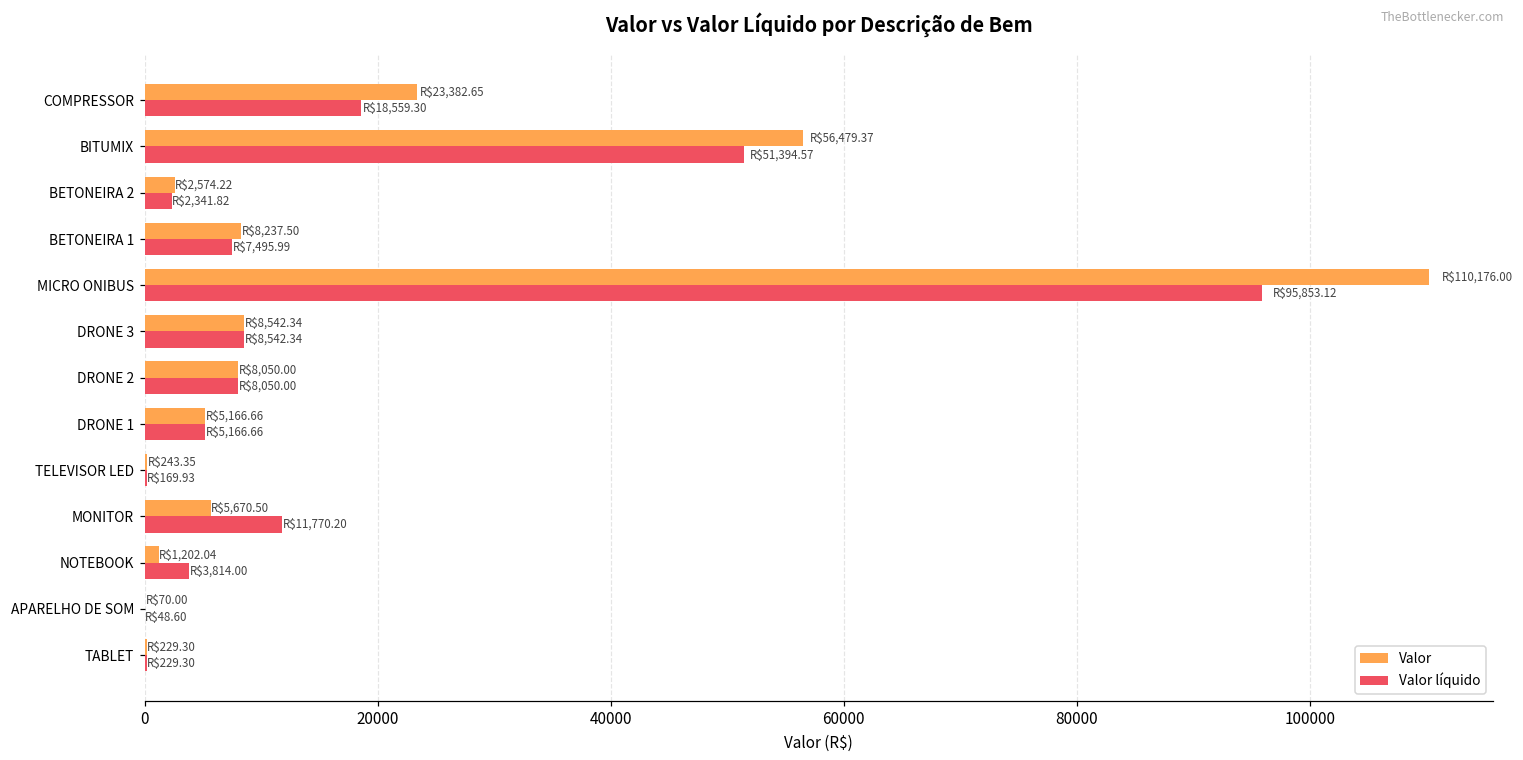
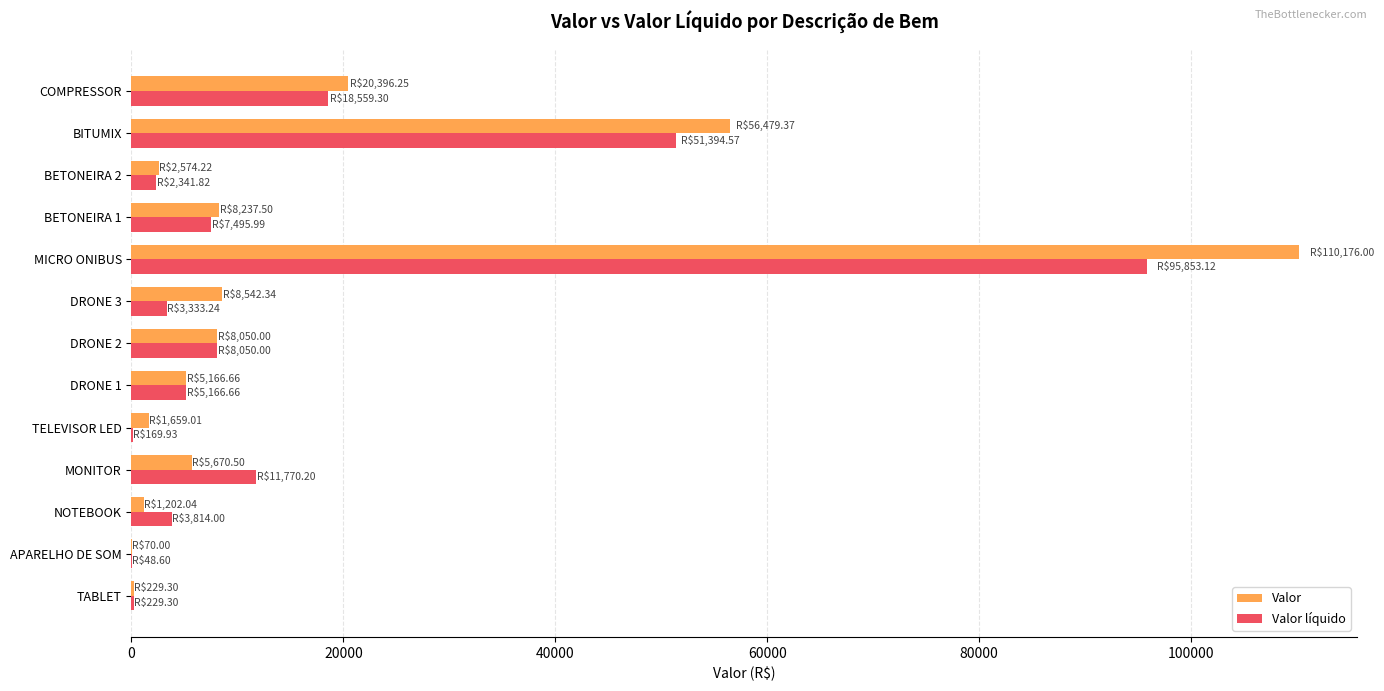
Valor, COMPRESSOR: $23,382.65 -> $20,396.25
Valor líquido, DRONE 3: $8,542.34 -> $3,333.24
Valor, TELEVISOR LED: $243.35 -> $1,659.01
